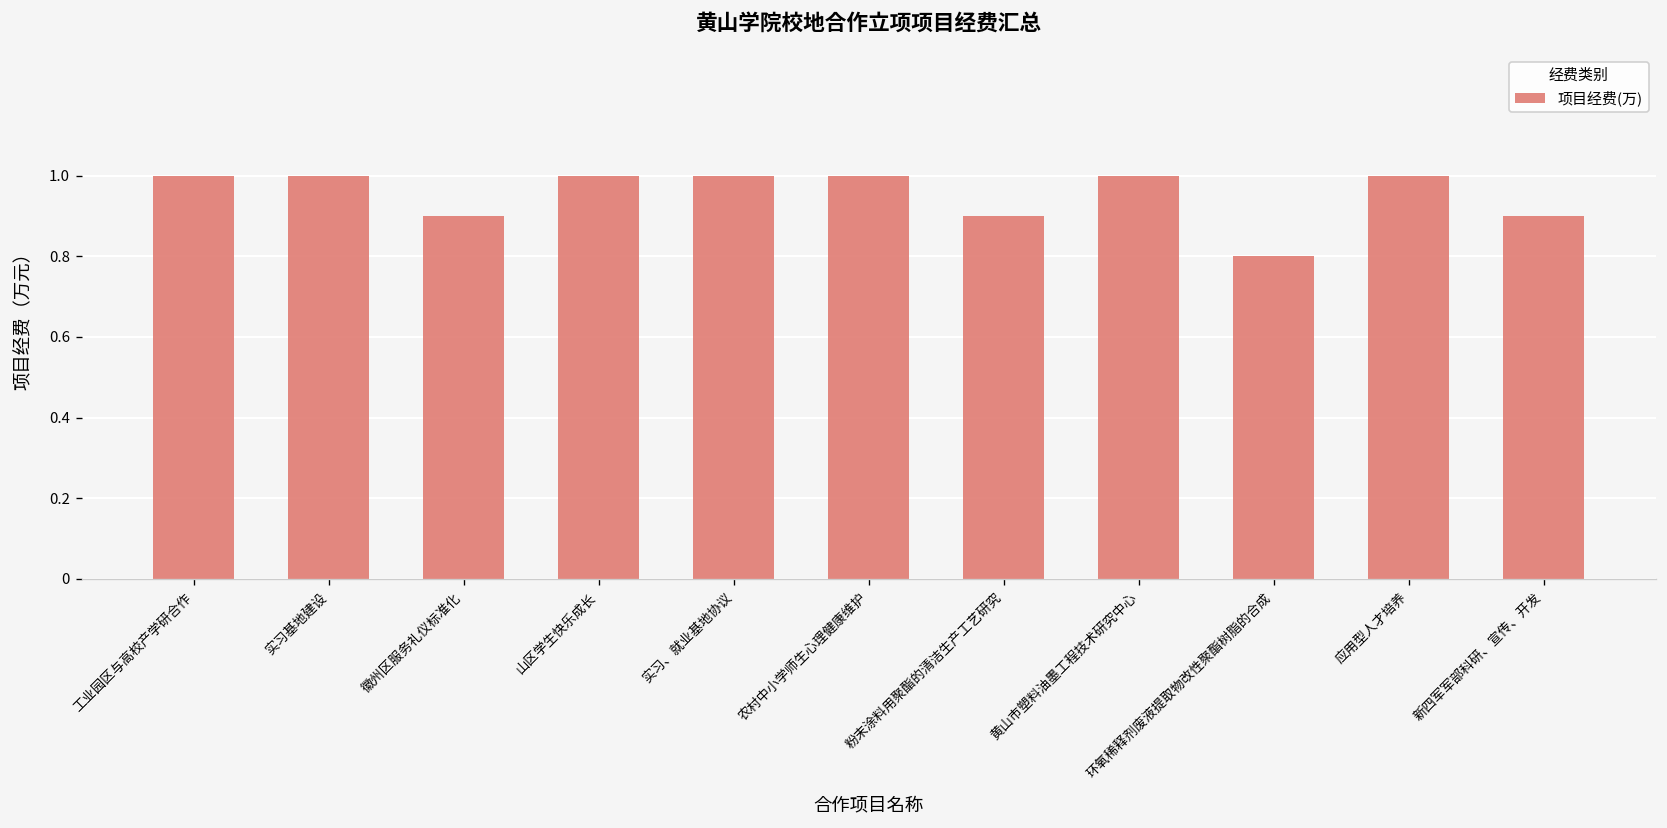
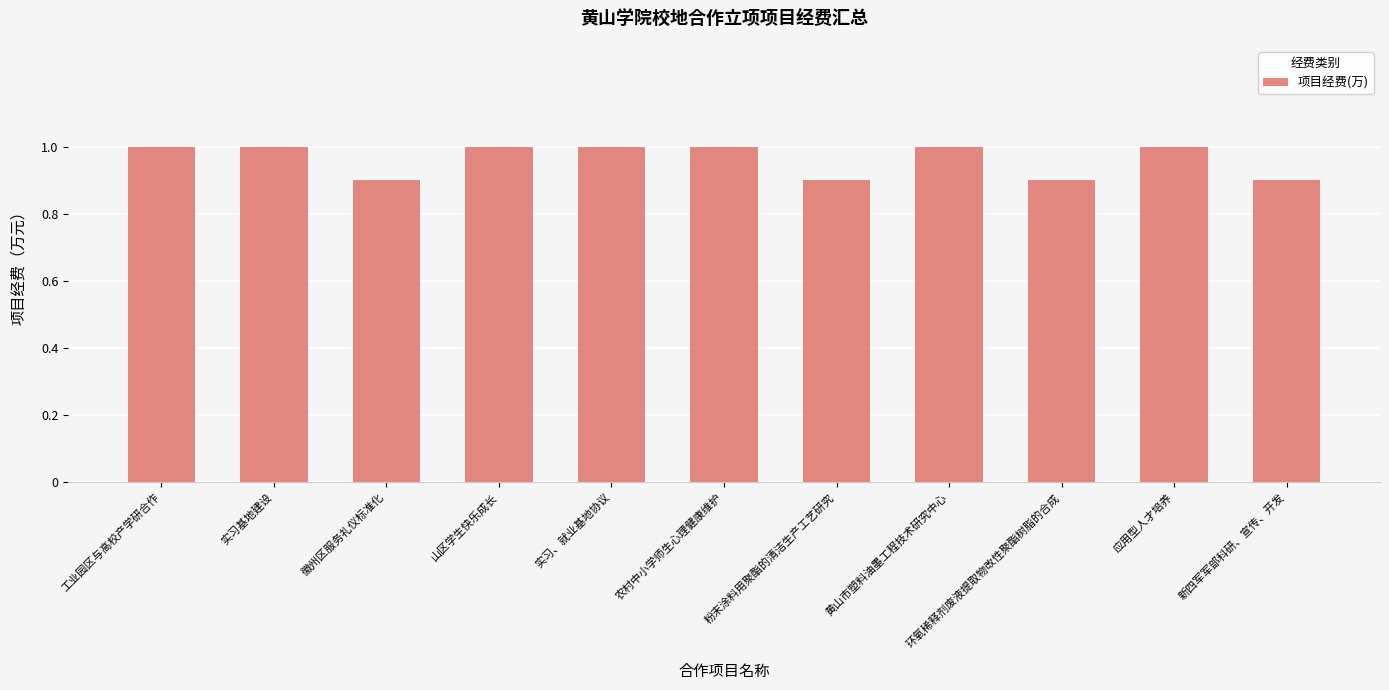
环氧稀释剂废液提取物改性聚酯树脂的合成: 0.8 -> 0.9
